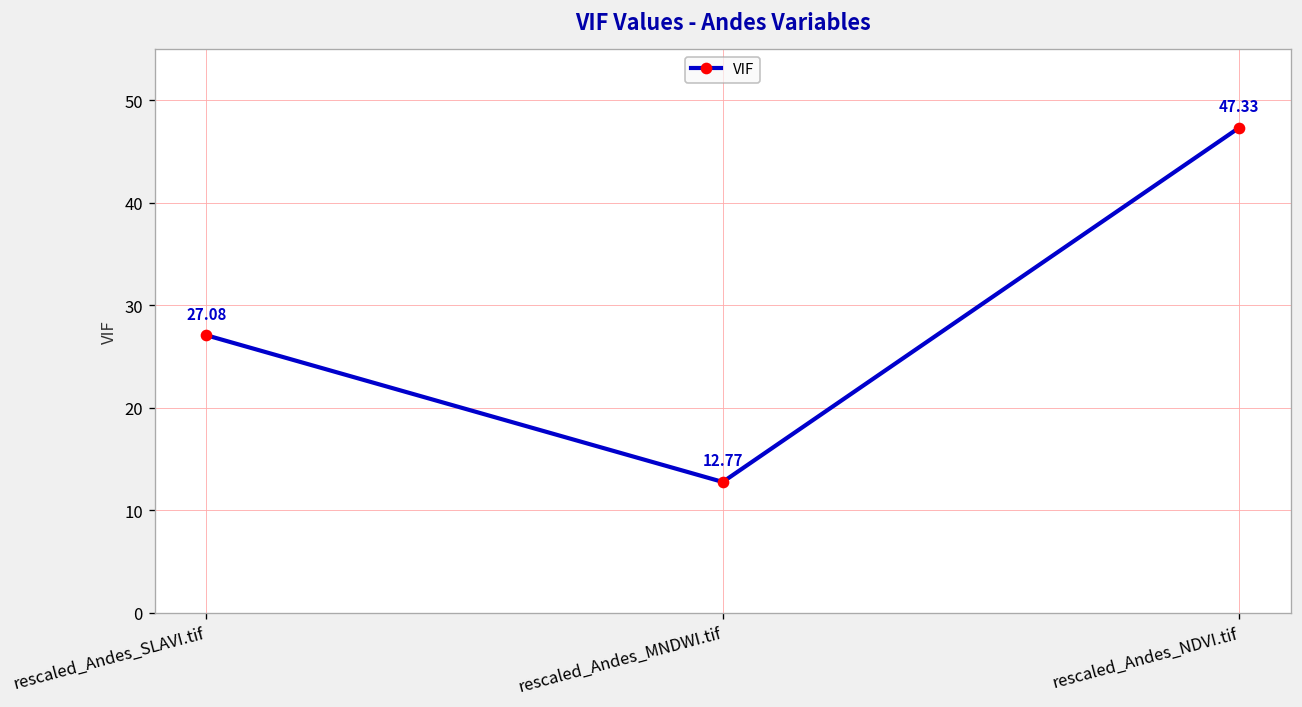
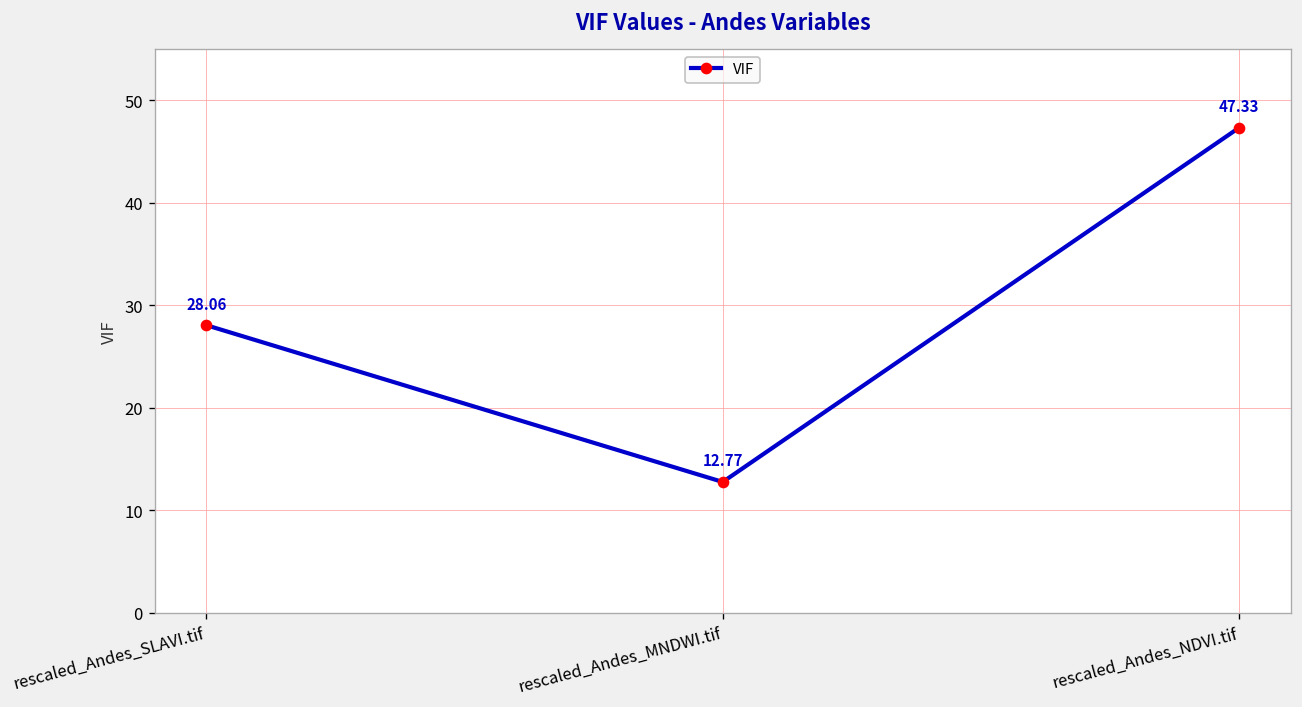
rescaled_Andes_SLAVI.tif: 27.08 -> 28.06
